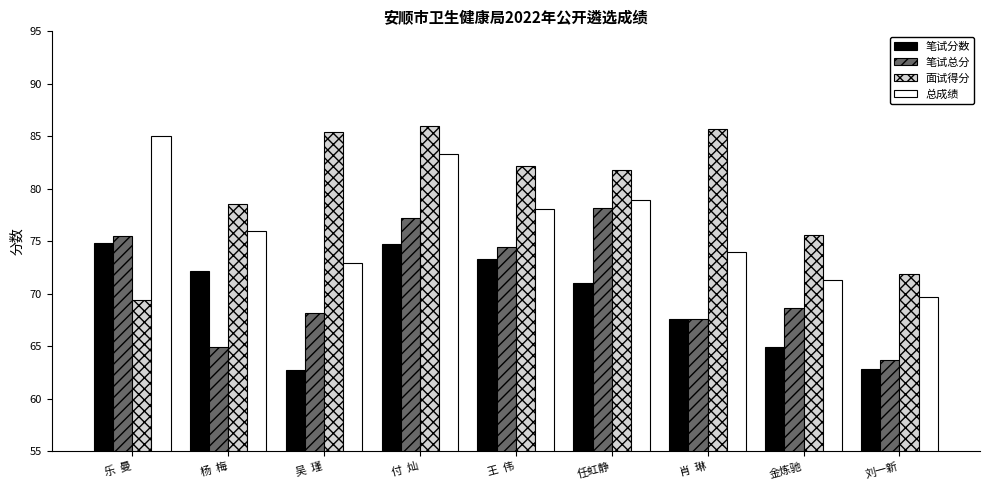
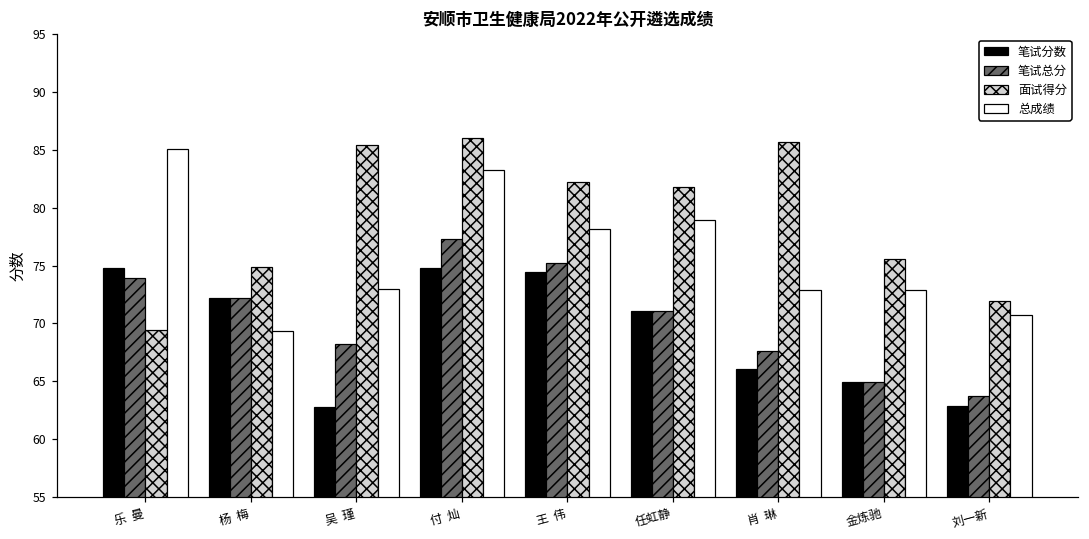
笔试总分, 乐 曼: 75.5 -> 73.9
笔试总分, 杨 梅: 65.0 -> 72.2
面试得分, 杨 梅: 78.6 -> 74.9
总成绩, 杨 梅: 76.0 -> 69.3
笔试分数, 王 伟: 73.4 -> 74.4
笔试总分, 王 伟: 74.4 -> 75.2
笔试总分, 任虹静: 78.2 -> 71.1
笔试分数, 肖 琳: 67.6 -> 66.0
总成绩, 肖 琳: 74.0 -> 72.9
笔试总分, 金炼驰: 68.6 -> 64.9
总成绩, 金炼驰: 71.3 -> 72.9
总成绩, 刘一新: 69.7 -> 70.7
